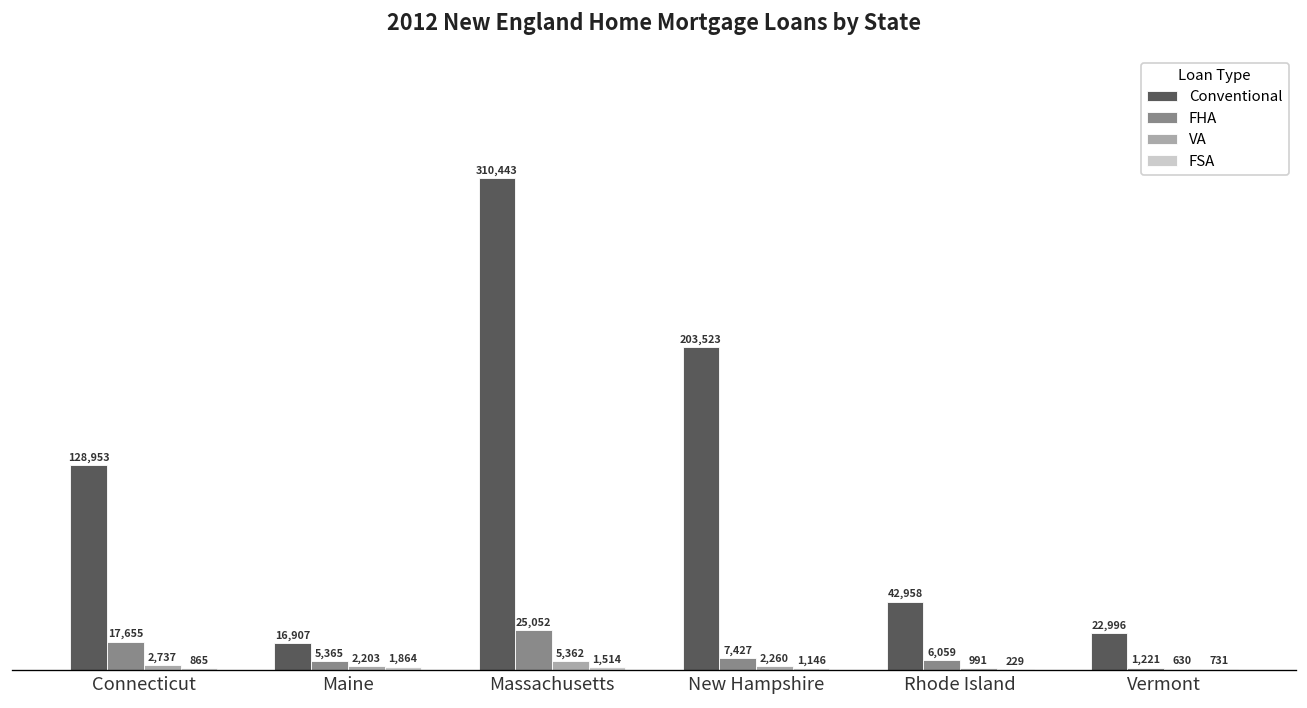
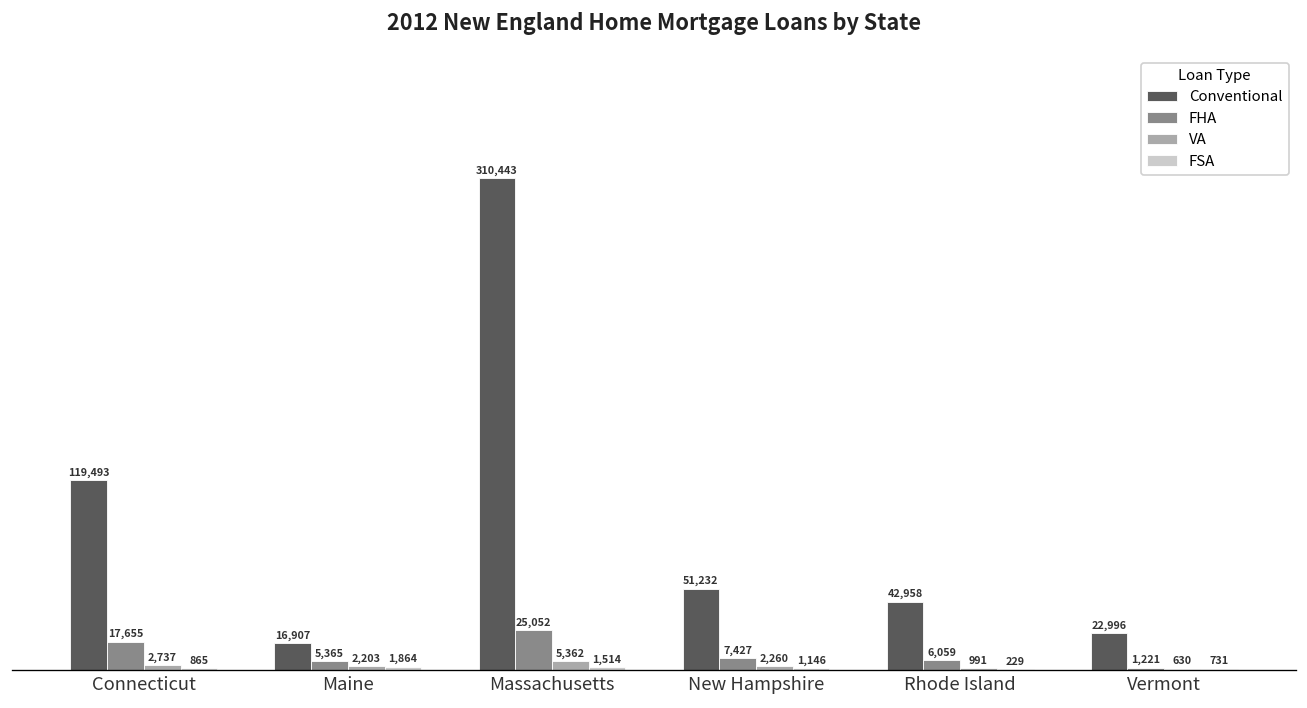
Conventional, Connecticut: 128,953 -> 119,493
Conventional, New Hampshire: 203,523 -> 51,232
